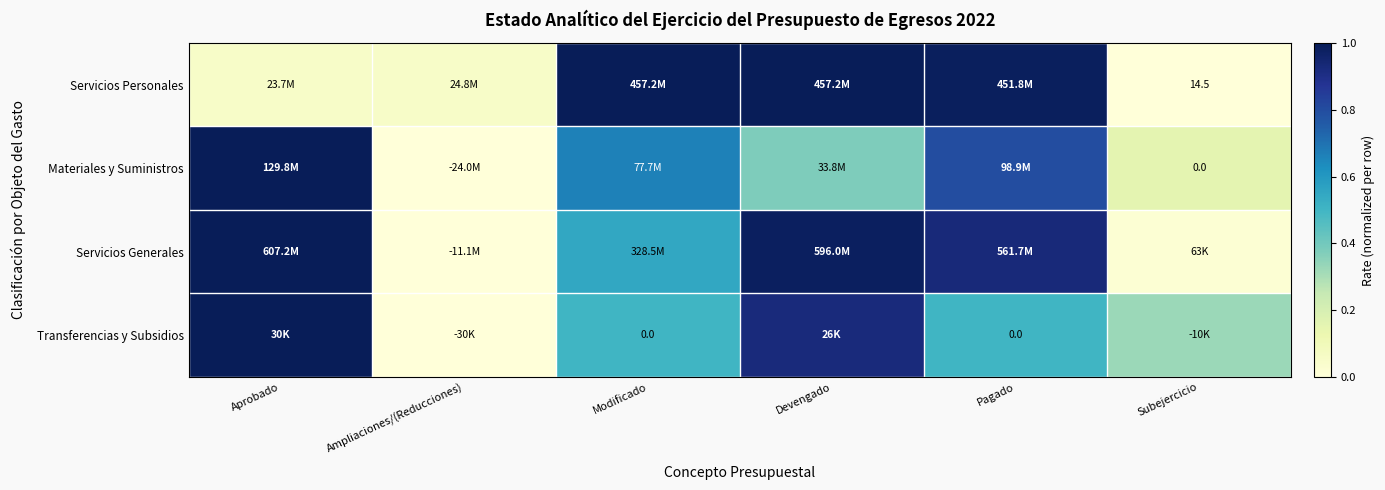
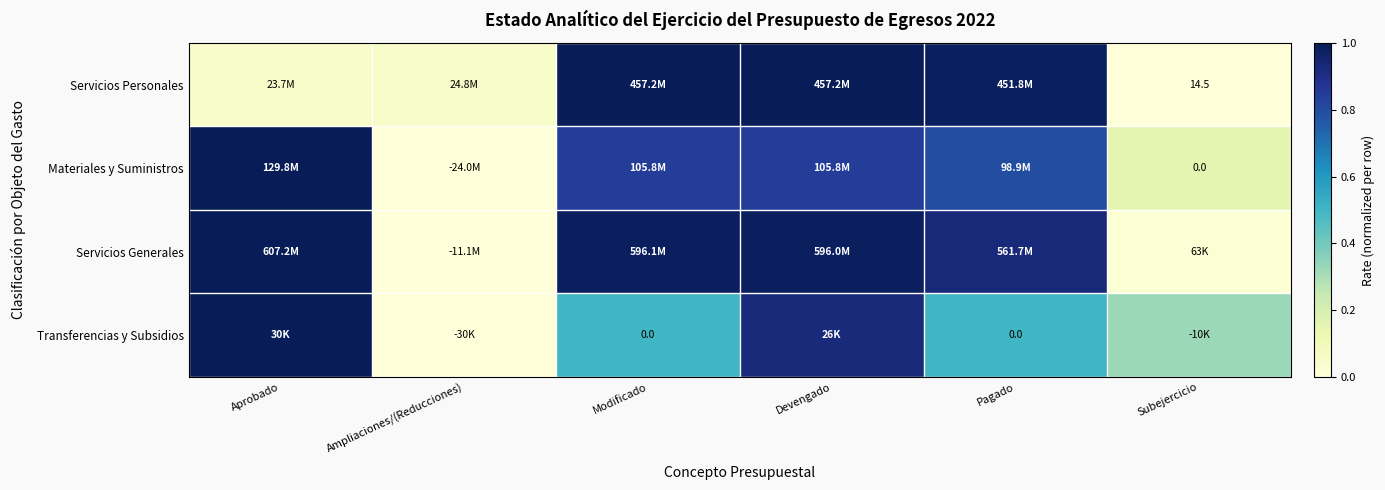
Materiales y Suministros, Modificado: 77.7M -> 105.8M
Materiales y Suministros, Devengado: 33.8M -> 105.8M
Servicios Generales, Modificado: 328.5M -> 596.1M
